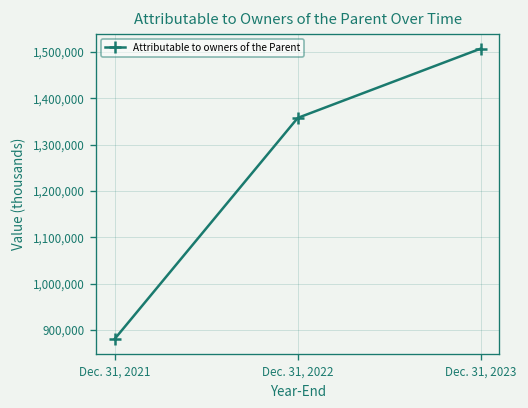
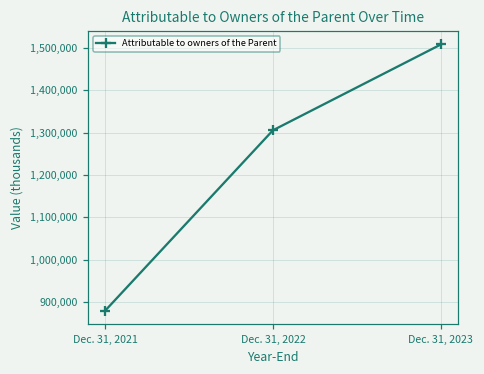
Dec. 31, 2022: 1,360,000 -> 1,310,000
